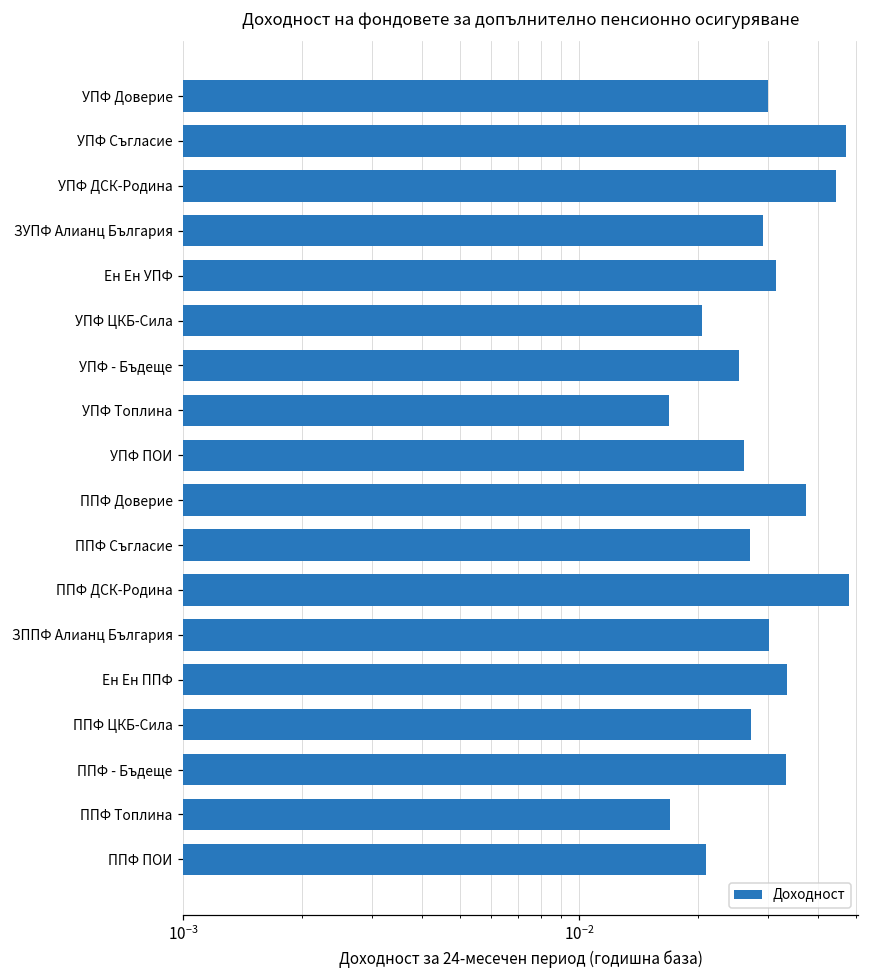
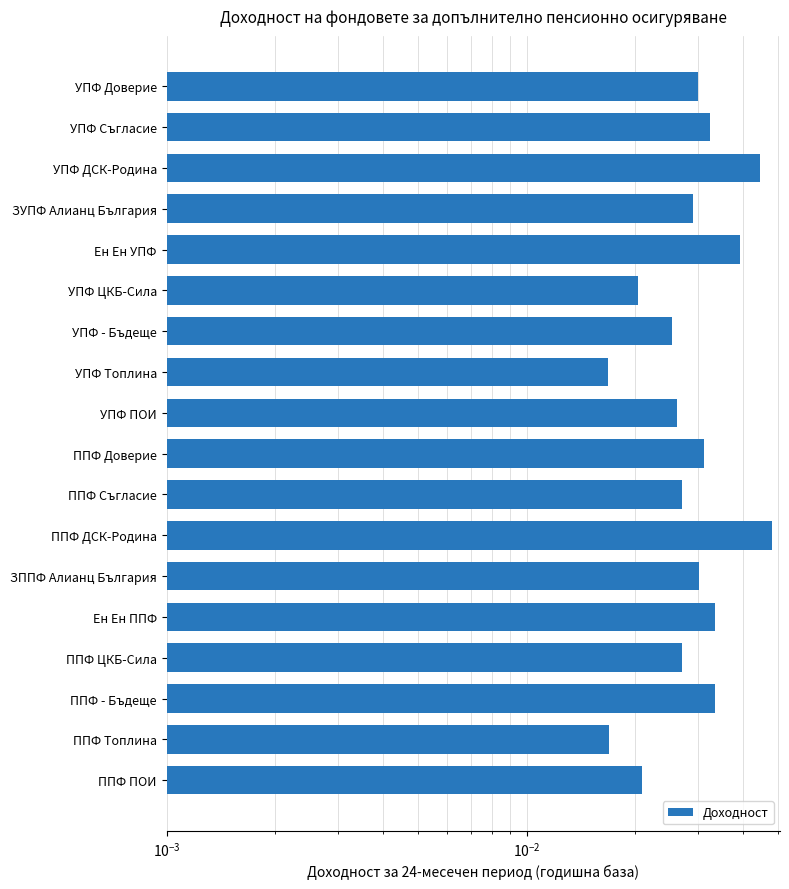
УПФ Съгласие: 0.047 -> 0.032
Ен Ен УПФ: 0.031 -> 0.039
ППФ Доверие: 0.037 -> 0.031
